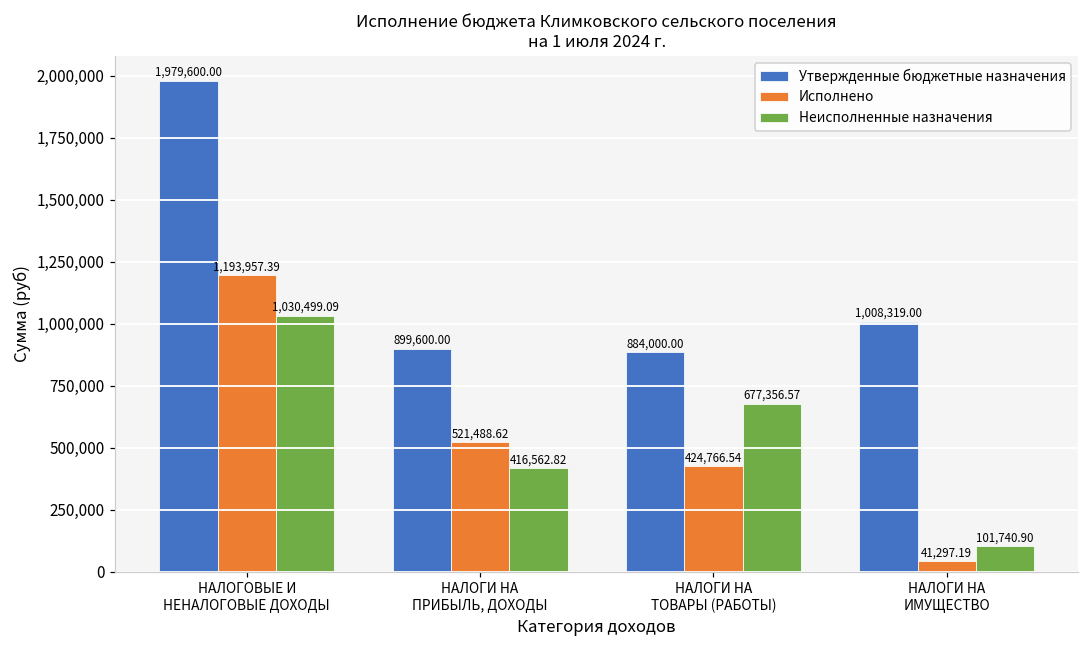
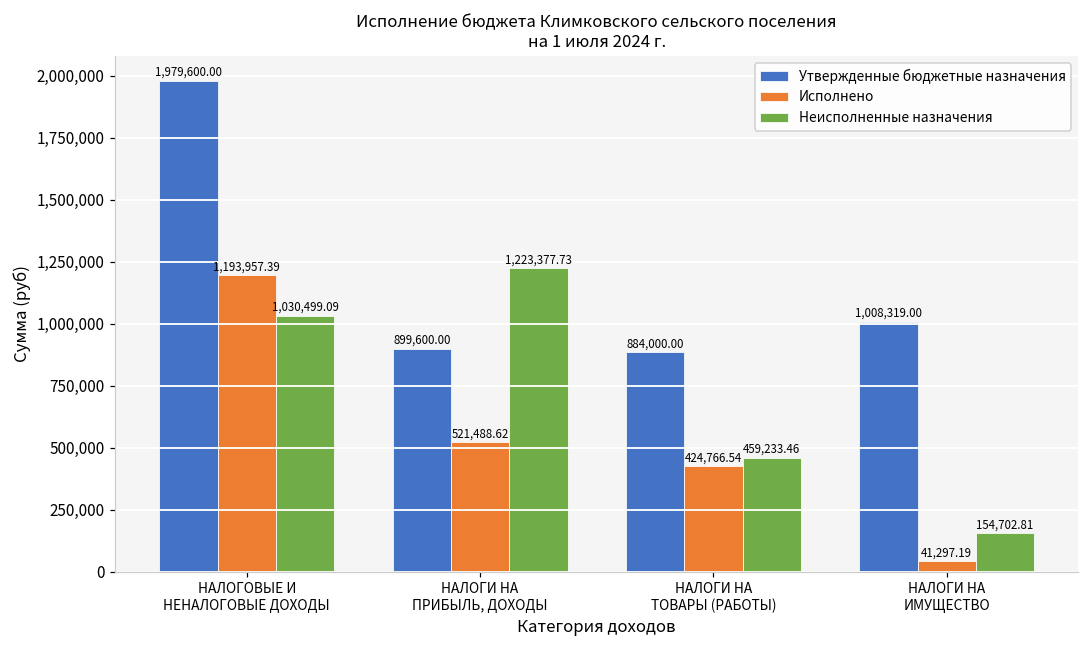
Неисполненные назначения, НАЛОГИ НА ПРИБЫЛЬ, ДОХОДЫ: 416,562.82 -> 1,223,377.73
Неисполненные назначения, НАЛОГИ НА ТОВАРЫ (РАБОТЫ): 677,356.57 -> 459,233.46
Неисполненные назначения, НАЛОГИ НА ИМУЩЕСТВО: 101,740.90 -> 154,702.81
